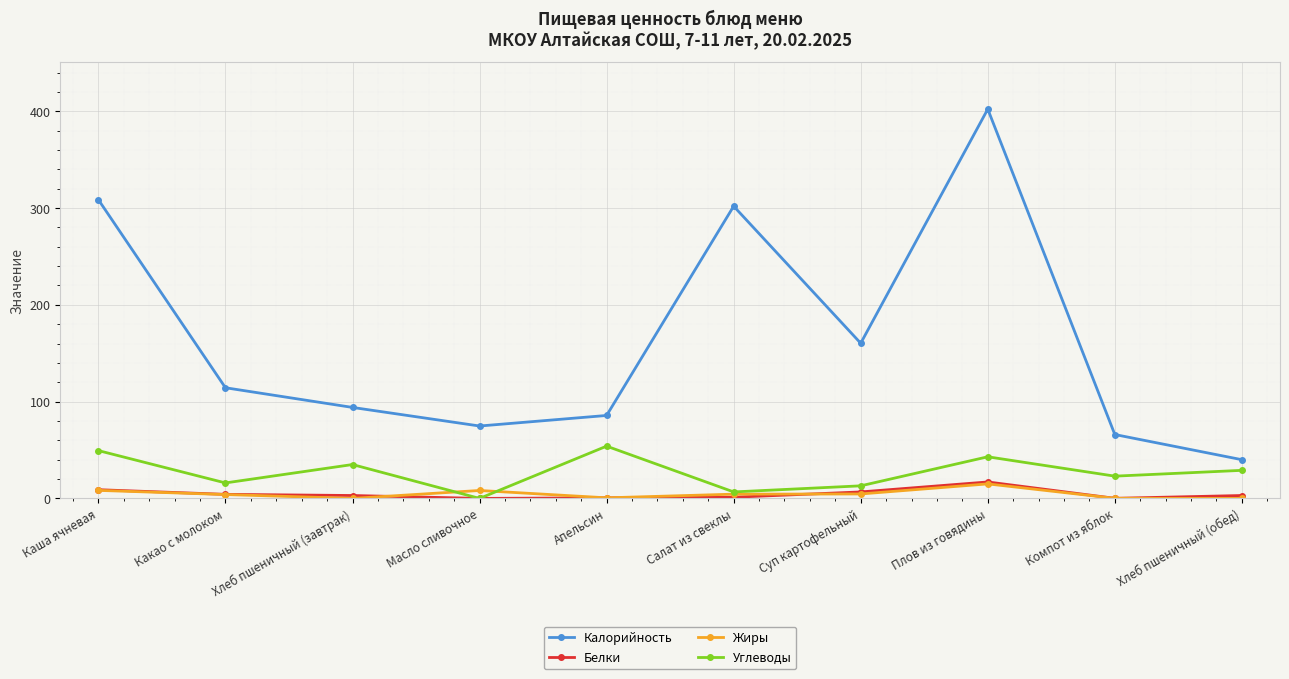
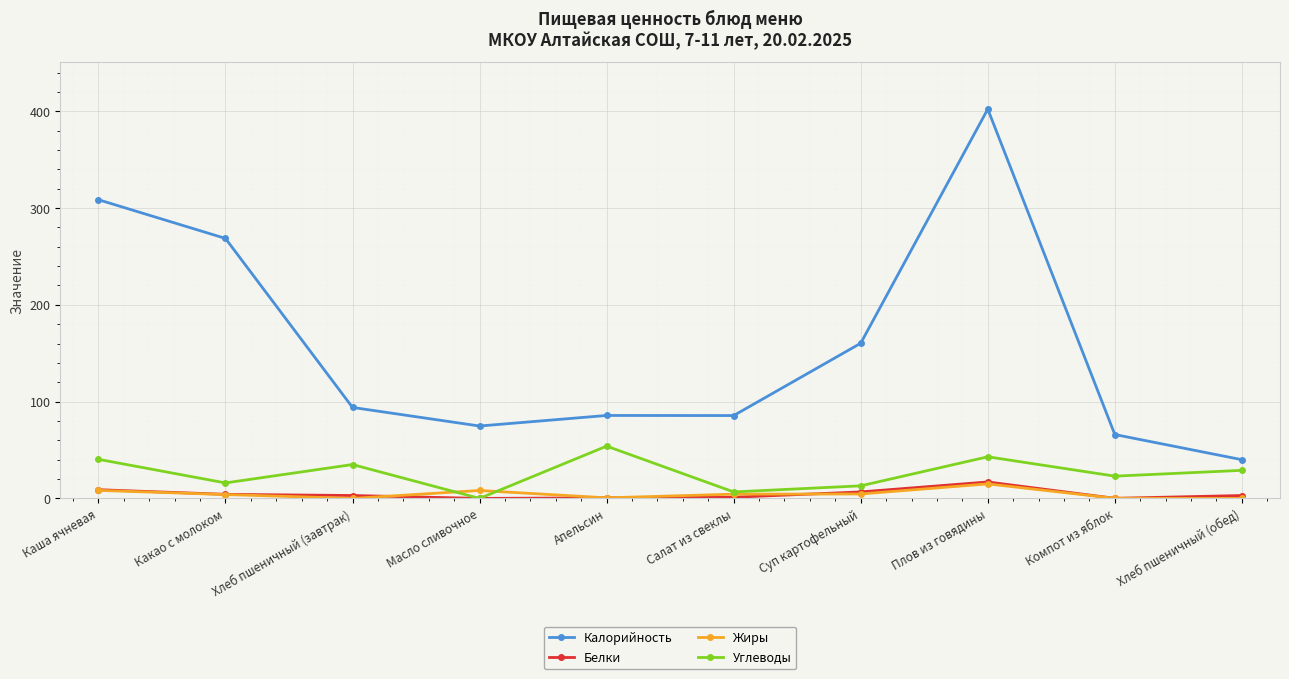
Углеводы, Каша ячневая: 50 -> 40
Калорийность, Какао с молоком: 110 -> 270
Калорийность, Салат из свеклы: 300 -> 90
